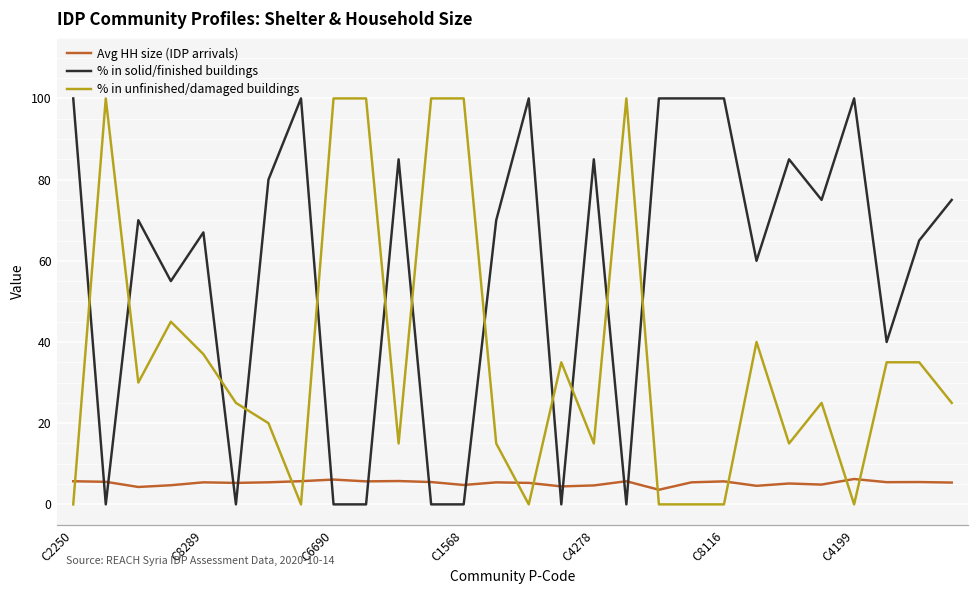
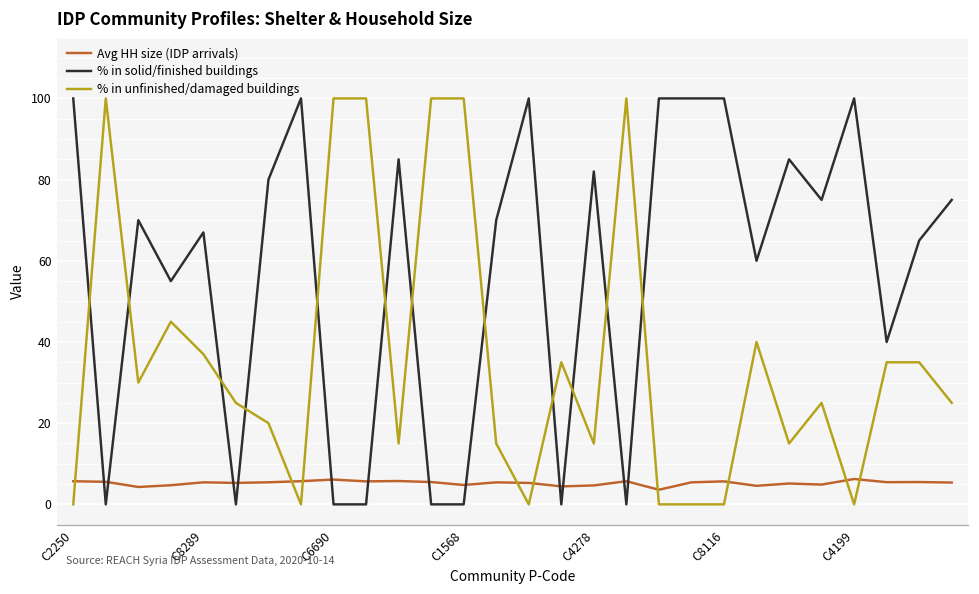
% in solid/finished buildings, C4278: 85 -> 82
